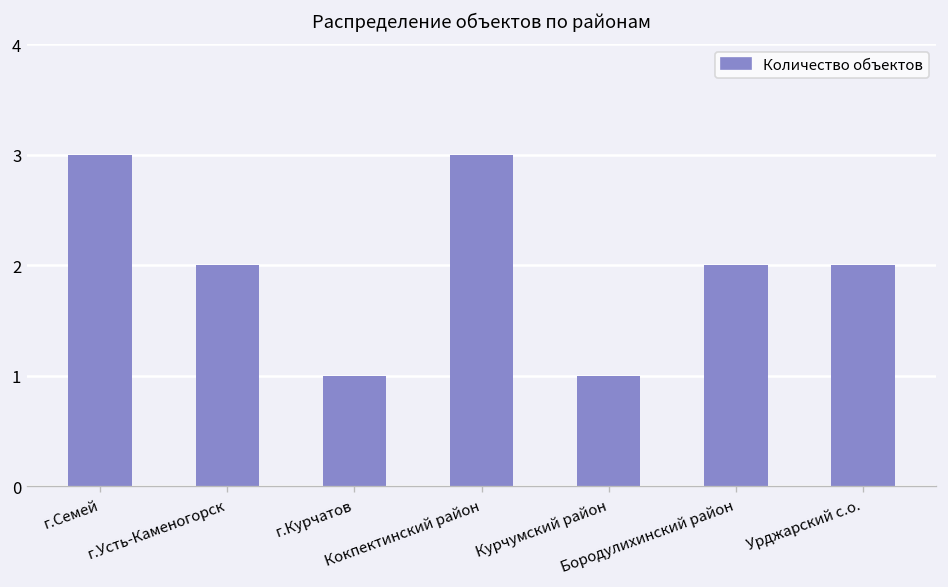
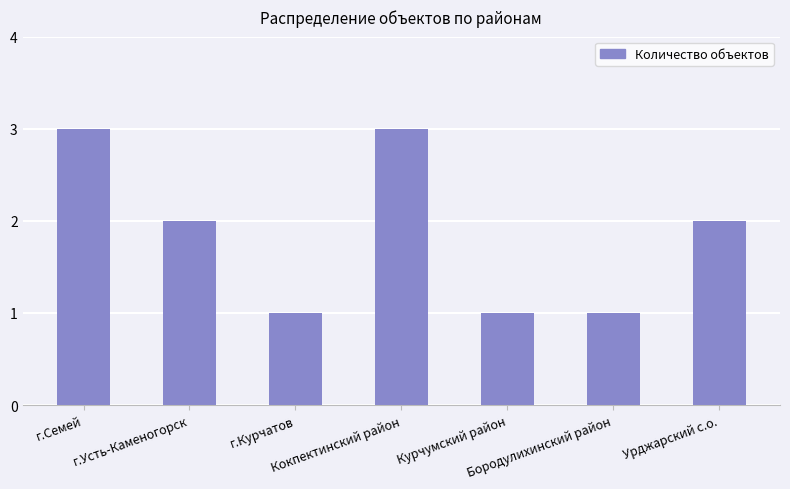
Бородулихинский район: 2 -> 1
